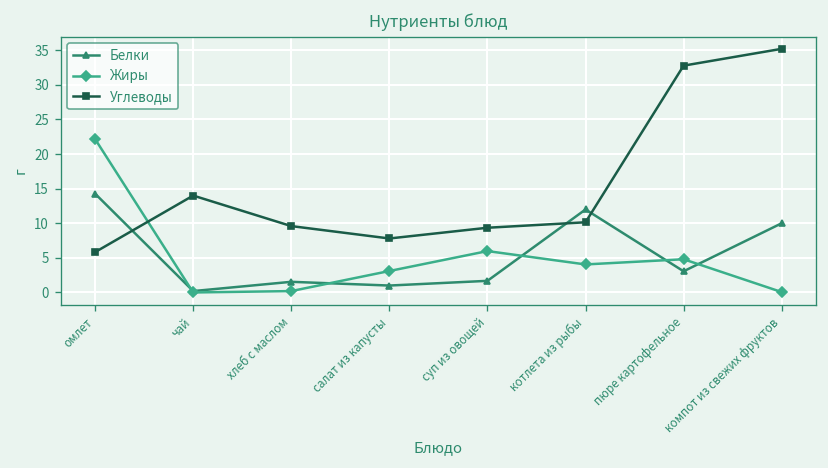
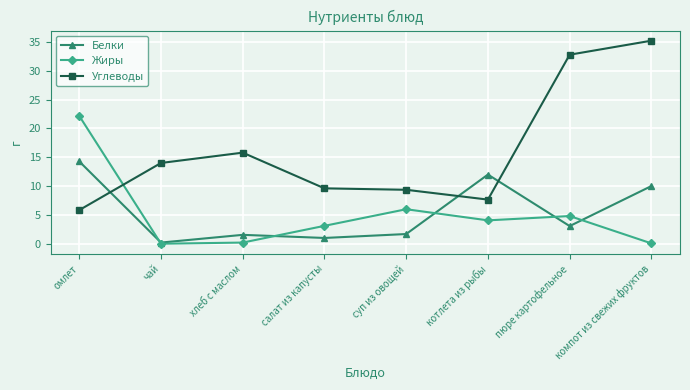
Углеводы, хлеб с маслом: 10 -> 16
Углеводы, салат из капусты: 8 -> 10
Углеводы, котлета из рыбы: 10 -> 8
